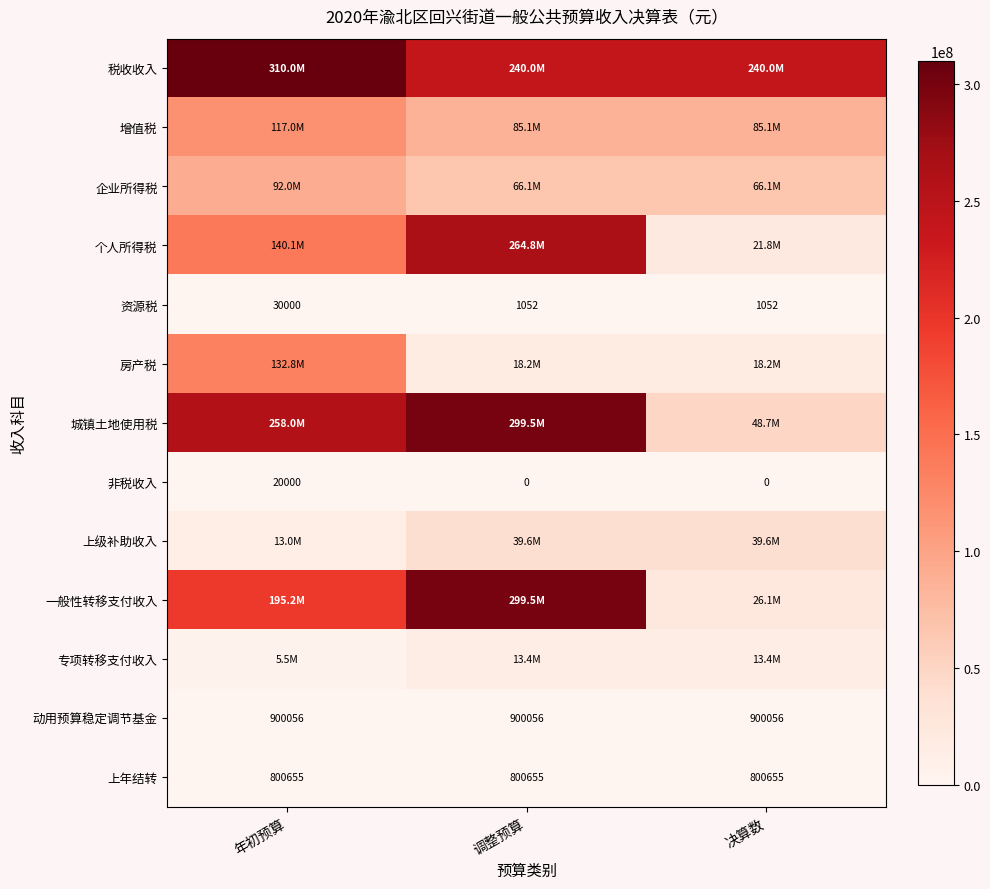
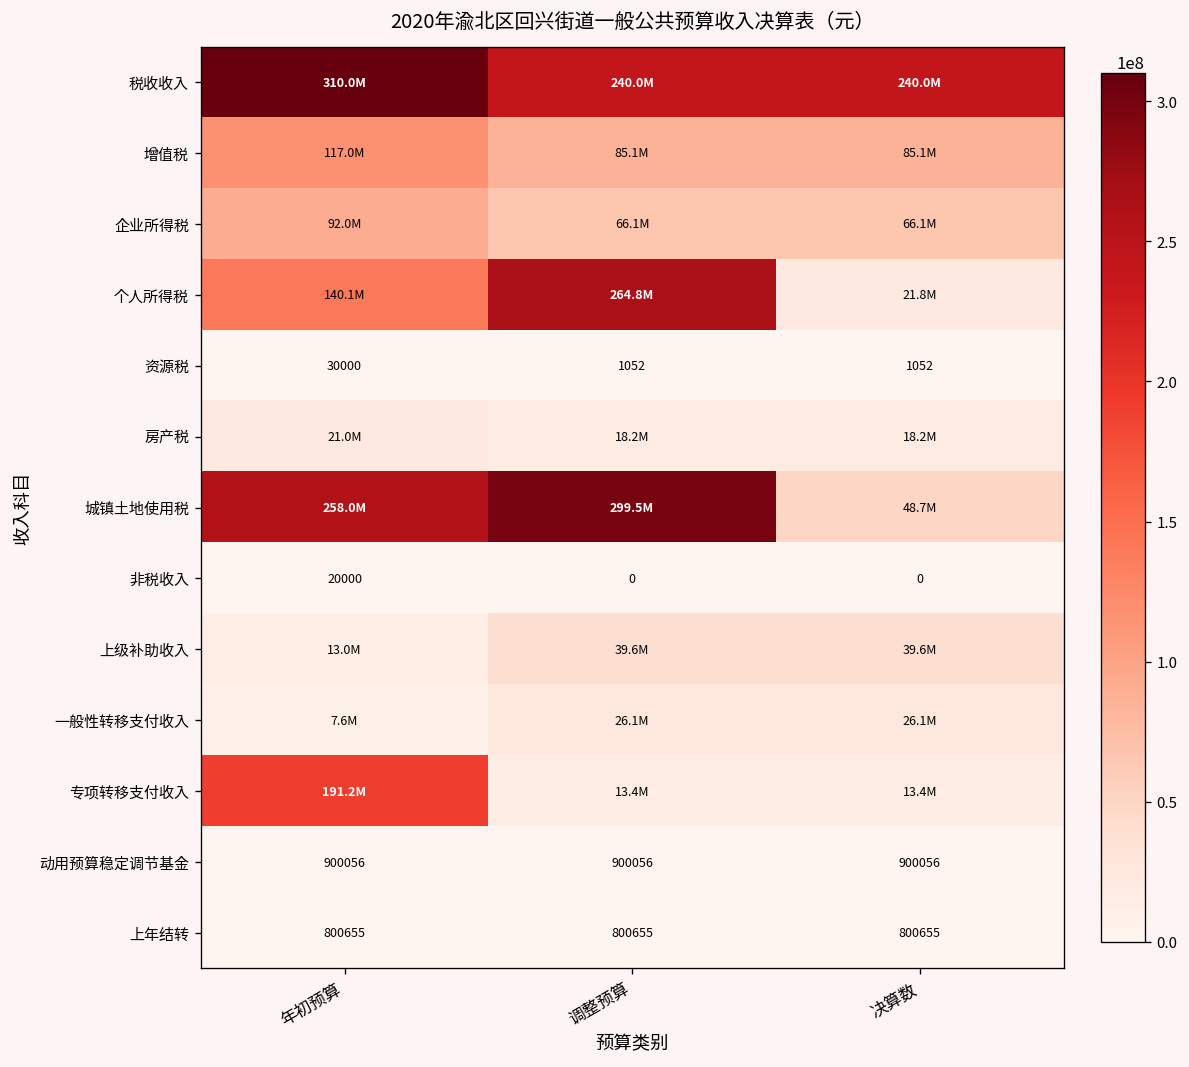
房产税, 年初预算: 132.8M -> 21.0M
一般性转移支付收入, 年初预算: 195.2M -> 7.6M
一般性转移支付收入, 调整预算: 299.5M -> 26.1M
专项转移支付收入, 年初预算: 5.5M -> 191.2M
